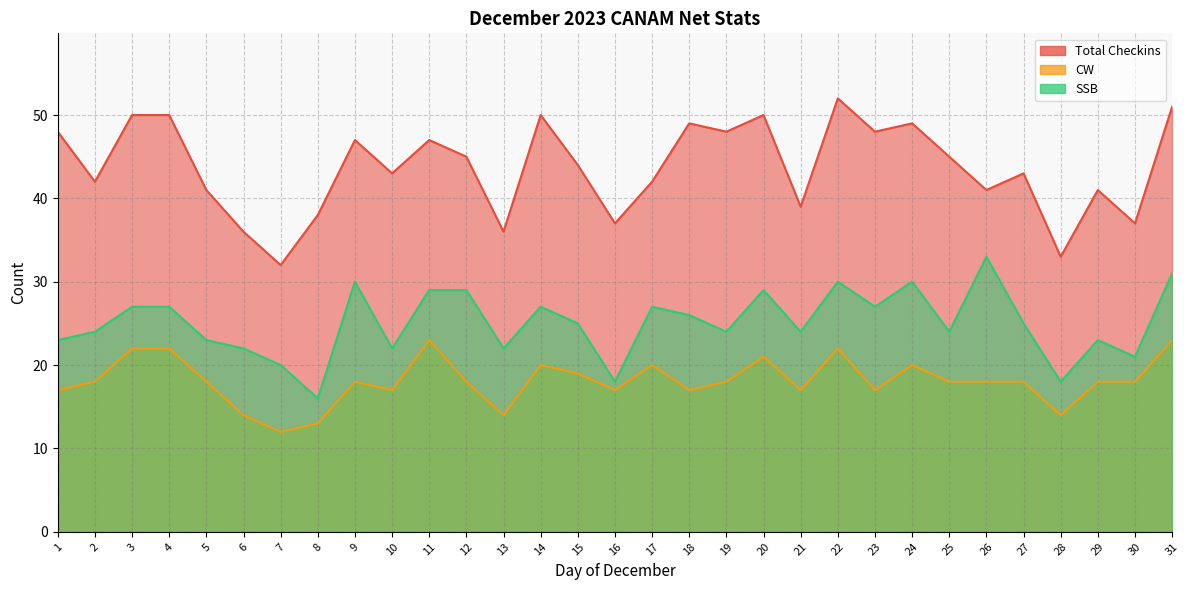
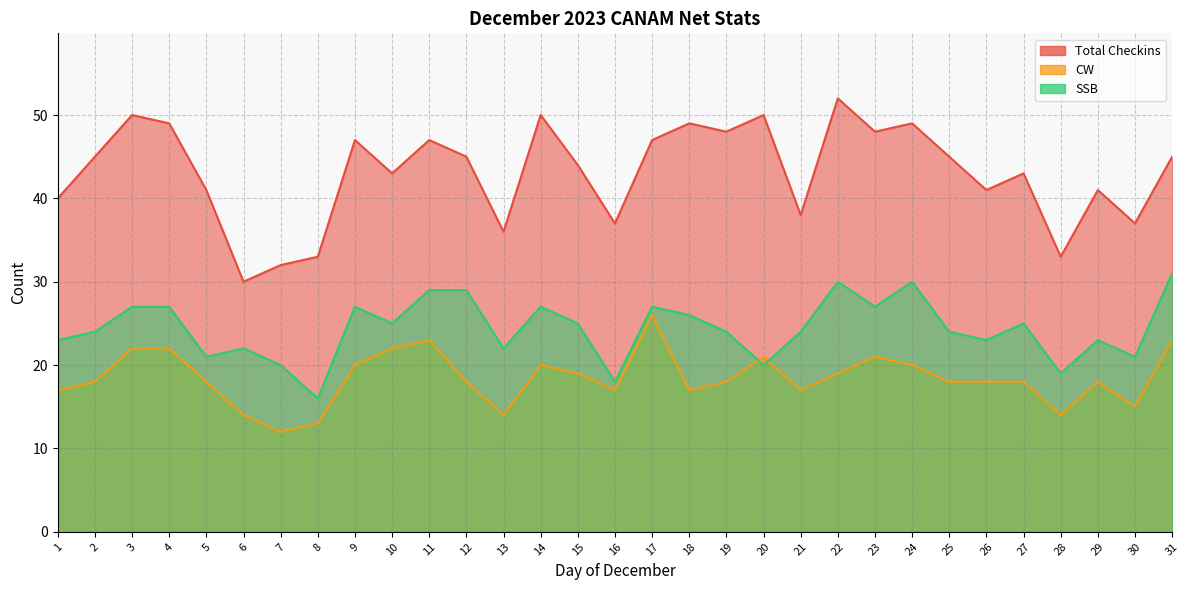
Total Checkins, 1: 48 -> 40
Total Checkins, 2: 42 -> 45
Total Checkins, 4: 50 -> 49
SSB, 5: 23 -> 21
Total Checkins, 6: 36 -> 30
Total Checkins, 8: 38 -> 33
CW, 9: 18 -> 20
SSB, 9: 30 -> 27
CW, 10: 17 -> 22
SSB, 10: 22 -> 25
Total Checkins, 17: 42 -> 47
CW, 17: 20 -> 26
SSB, 20: 29 -> 20
Total Checkins, 21: 39 -> 38
CW, 22: 22 -> 19
CW, 23: 17 -> 21
SSB, 26: 33 -> 23
SSB, 28: 18 -> 19
CW, 30: 18 -> 15
Total Checkins, 31: 51 -> 45
